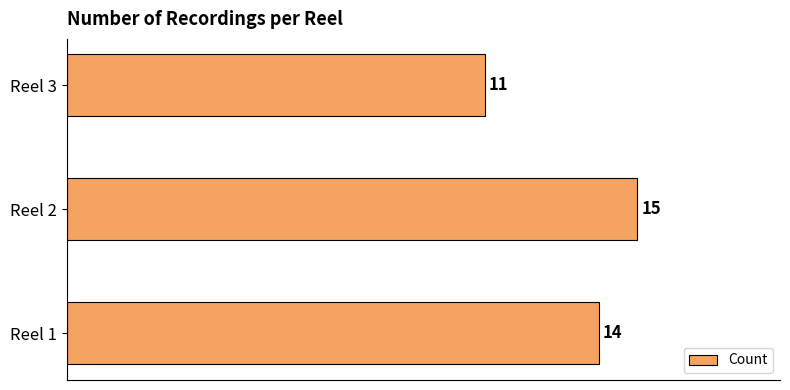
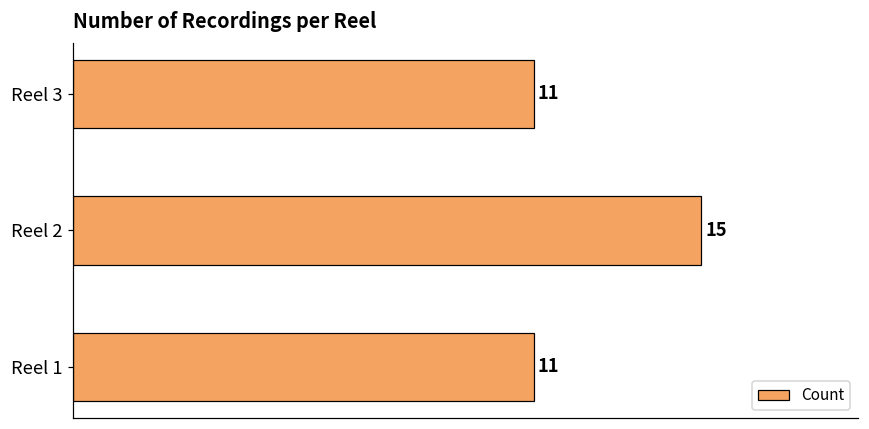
Reel 1: 14 -> 11
